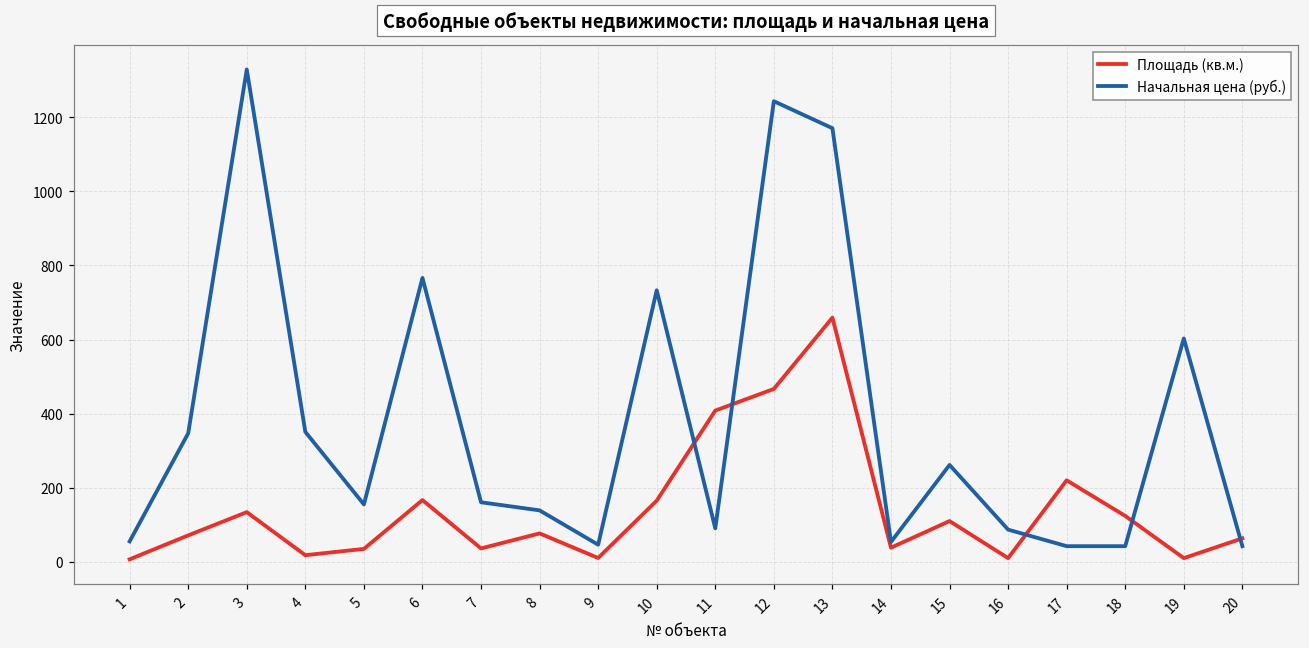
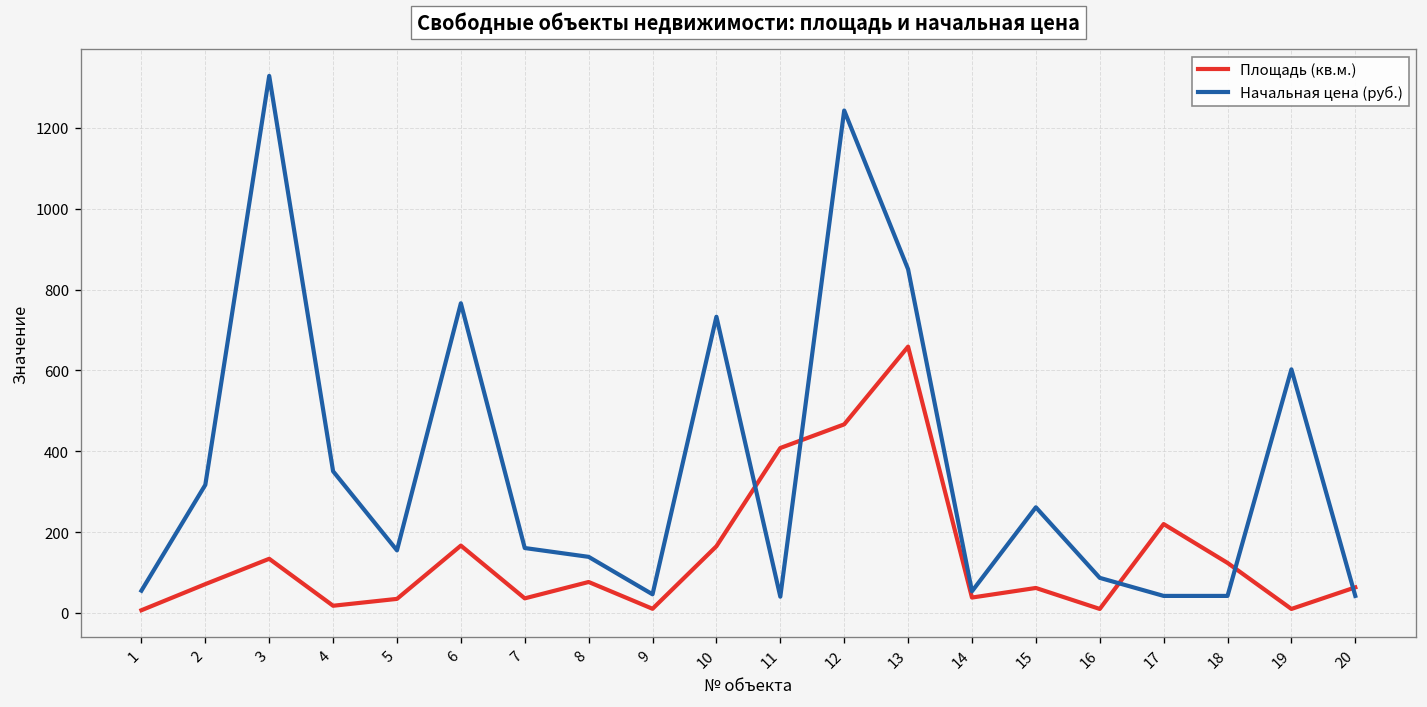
Начальная цена (руб.), 2: 350 -> 320
Начальная цена (руб.), 11: 90 -> 40
Начальная цена (руб.), 13: 1170 -> 850
Площадь (кв.м.), 15: 110 -> 60
